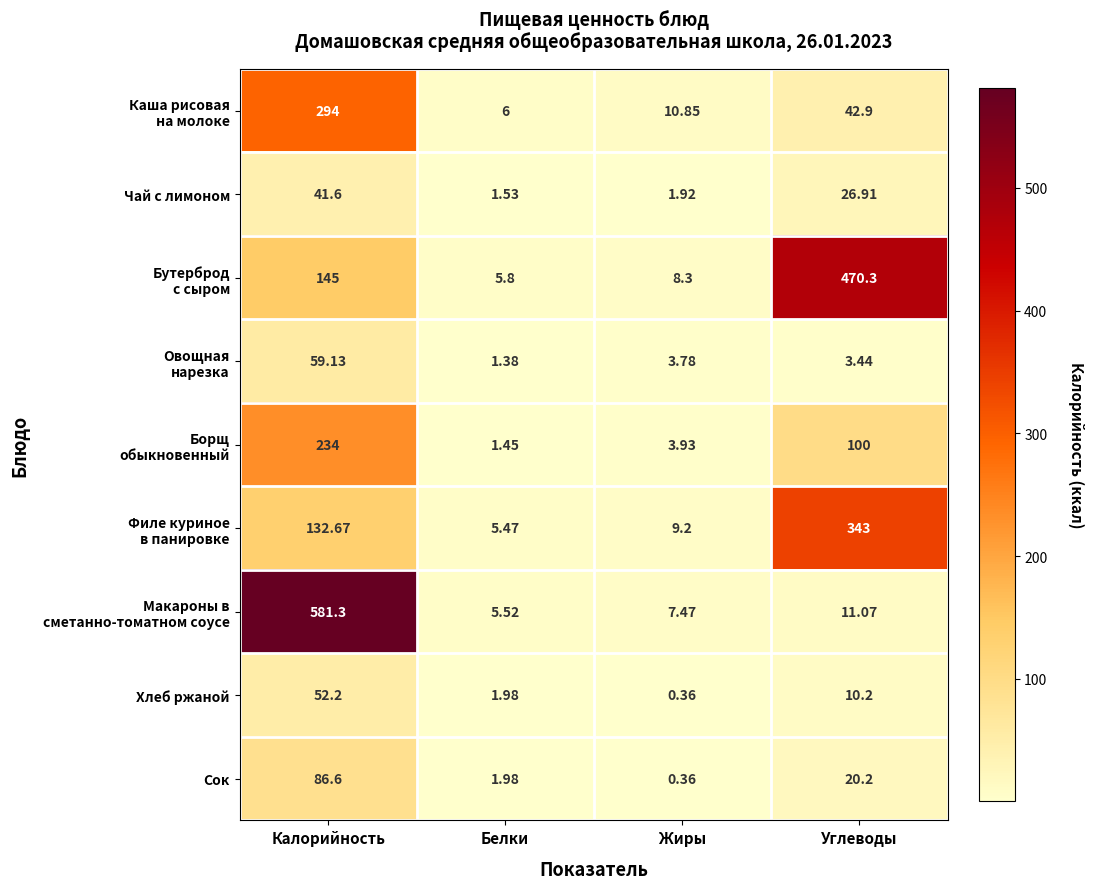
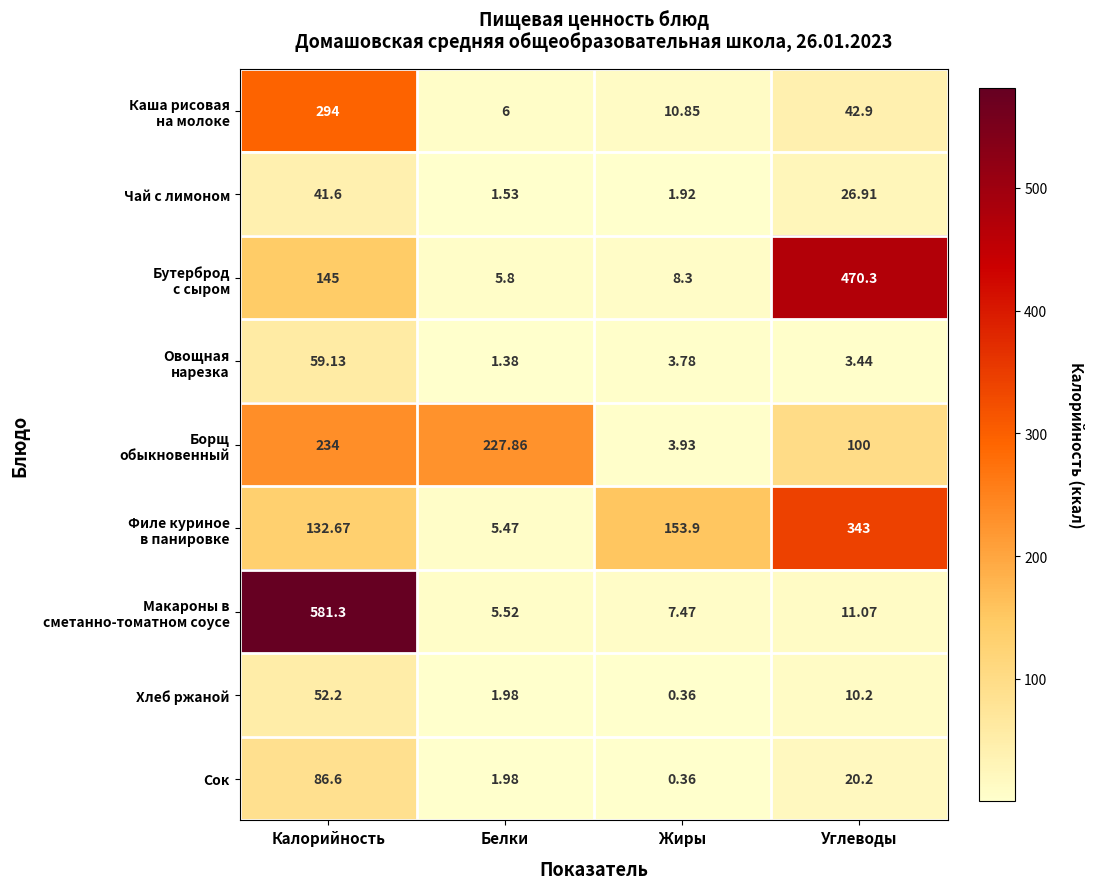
Борщ обыкновенный, Белки: 1.45 -> 227.86
Филе куриное в панировке, Жиры: 9.2 -> 153.9
